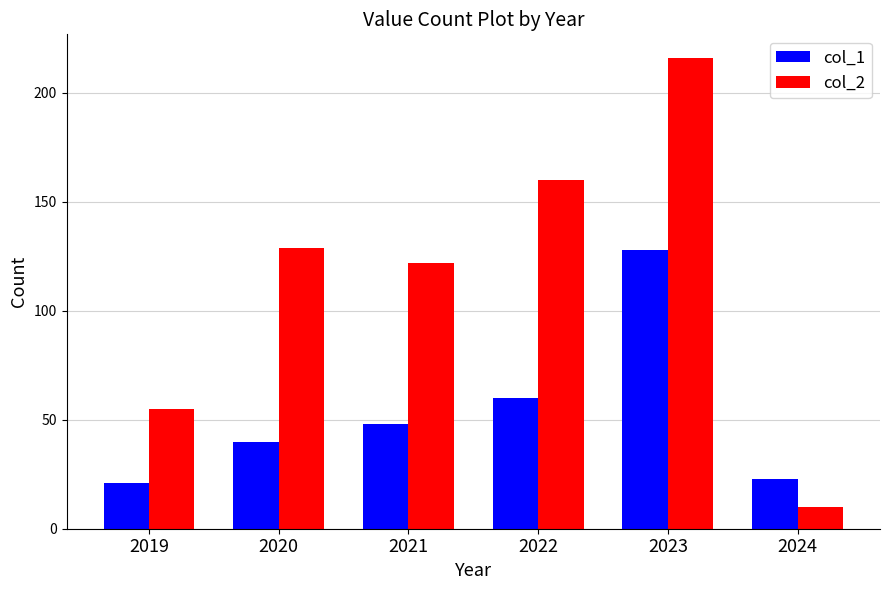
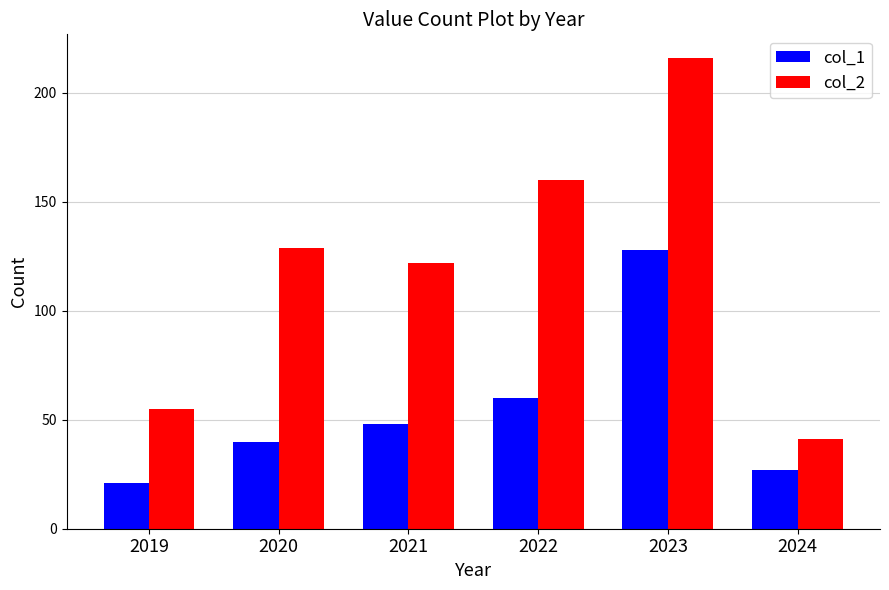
col_1, 2024: 23 -> 27
col_2, 2024: 10 -> 41
